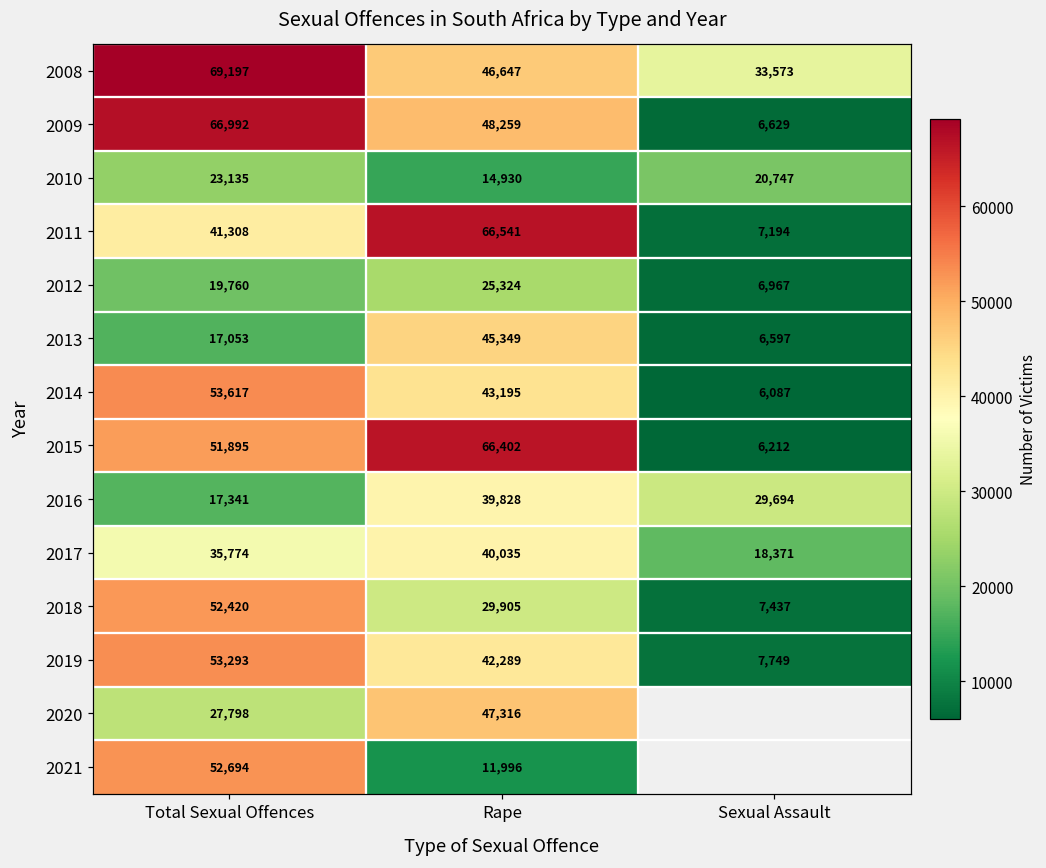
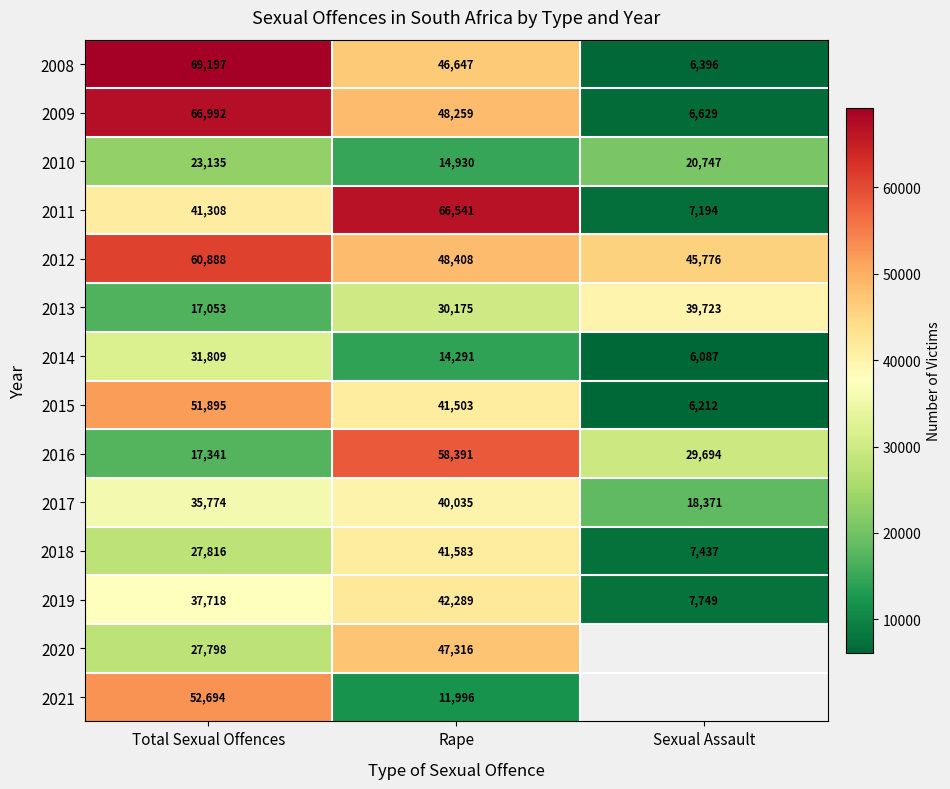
2008, Sexual Assault: 33,573 -> 6,396
2012, Total Sexual Offences: 19,760 -> 60,888
2012, Rape: 25,324 -> 48,408
2012, Sexual Assault: 6,967 -> 45,776
2013, Rape: 45,349 -> 30,175
2013, Sexual Assault: 6,597 -> 39,723
2014, Total Sexual Offences: 53,617 -> 31,809
2014, Rape: 43,195 -> 14,291
2015, Rape: 66,402 -> 41,503
2016, Rape: 39,828 -> 58,391
2018, Total Sexual Offences: 52,420 -> 27,816
2018, Rape: 29,905 -> 41,583
2019, Total Sexual Offences: 53,293 -> 37,718
